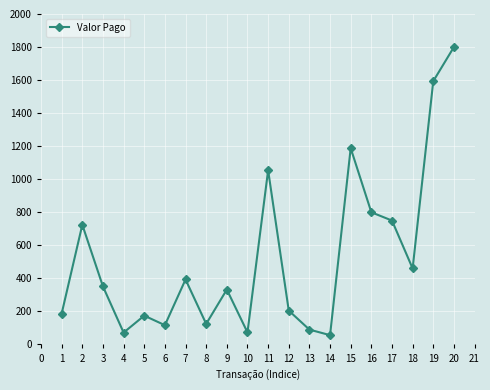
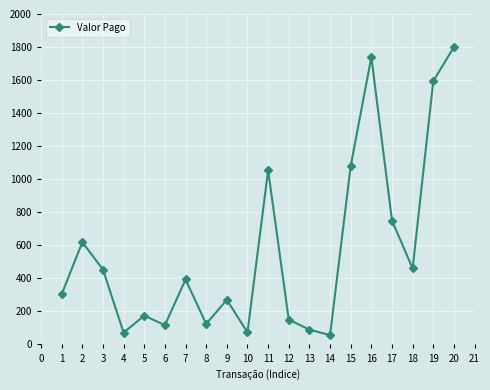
1: 190 -> 300
2: 720 -> 620
3: 350 -> 450
9: 330 -> 270
12: 210 -> 150
15: 1190 -> 1080
16: 800 -> 1740
